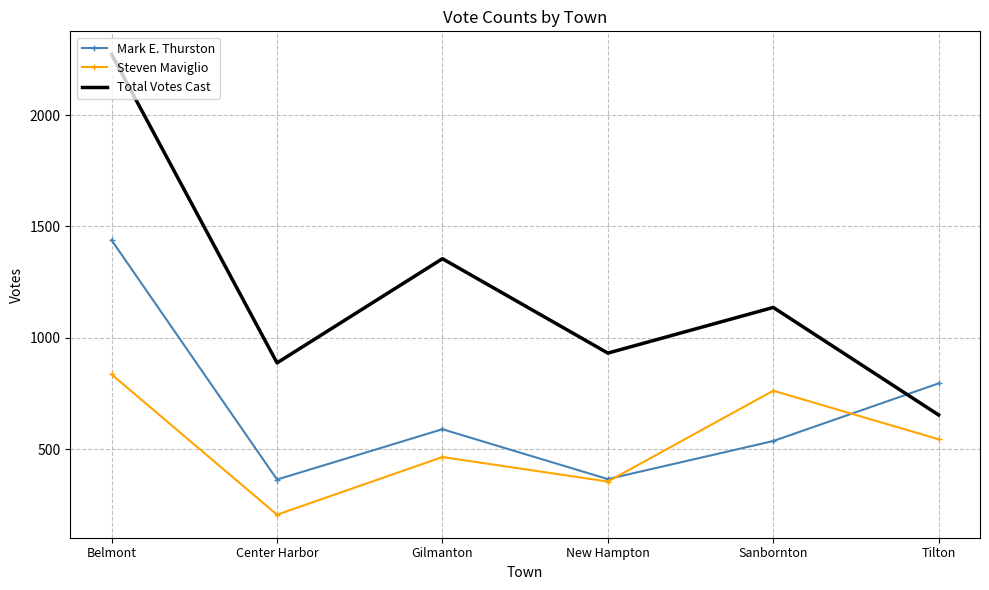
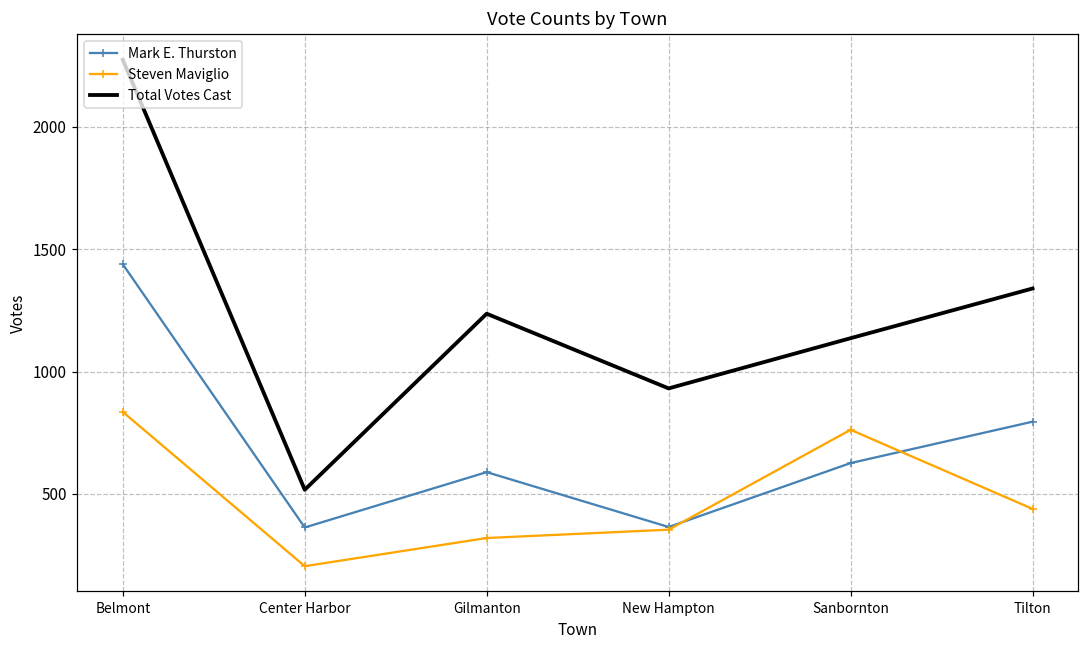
Total Votes Cast, Center Harbor: 890 -> 520
Steven Maviglio, Gilmanton: 460 -> 320
Total Votes Cast, Gilmanton: 1360 -> 1240
Mark E. Thurston, Sanbornton: 540 -> 630
Steven Maviglio, Tilton: 540 -> 440
Total Votes Cast, Tilton: 650 -> 1340
